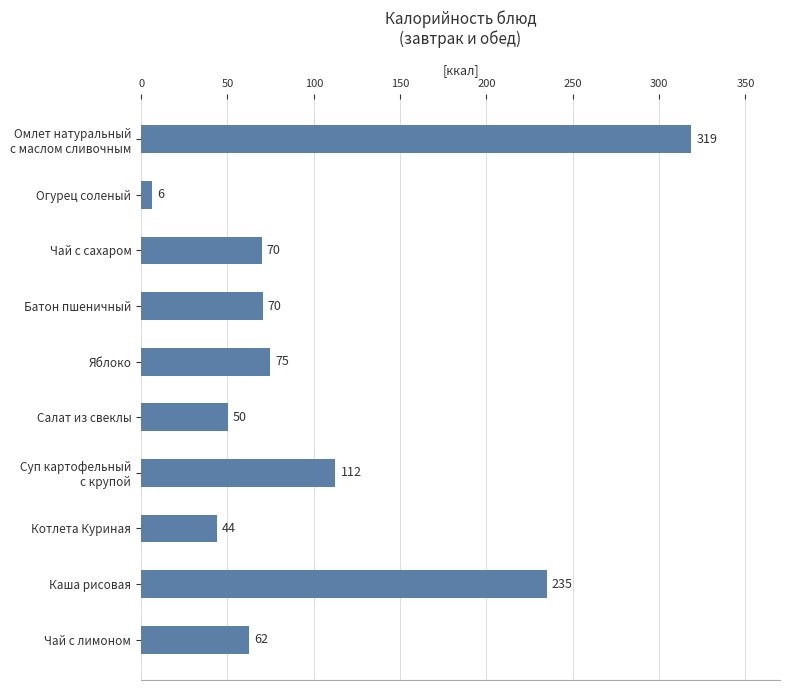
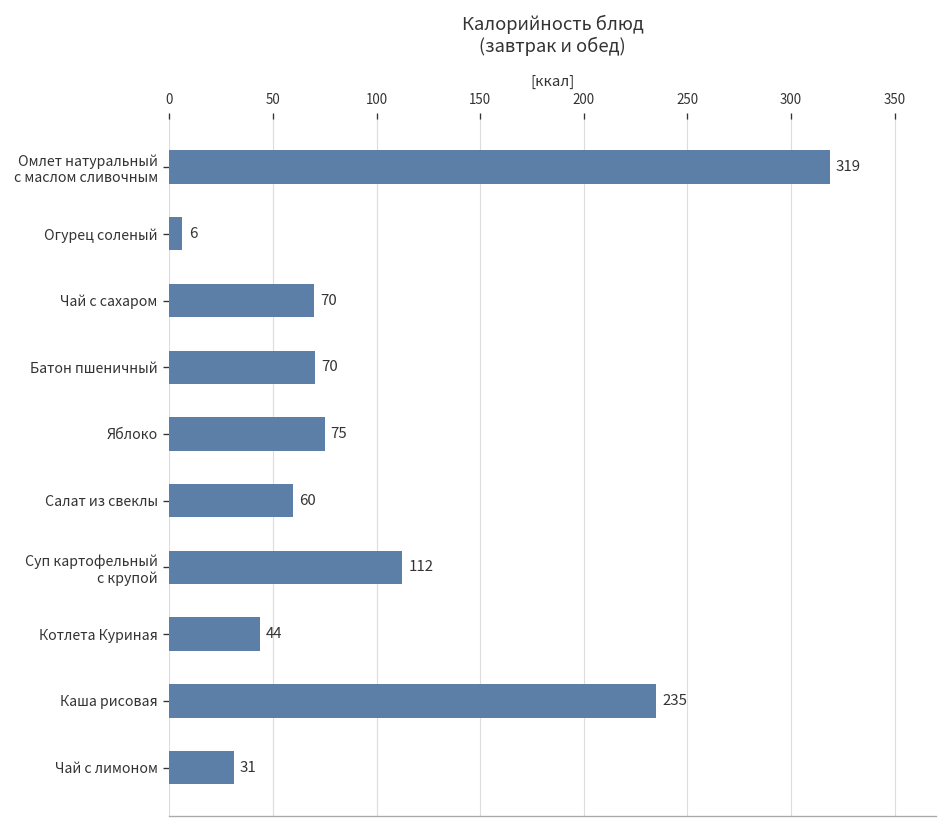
Салат из свеклы: 50 -> 60
Чай с лимоном: 62 -> 31
